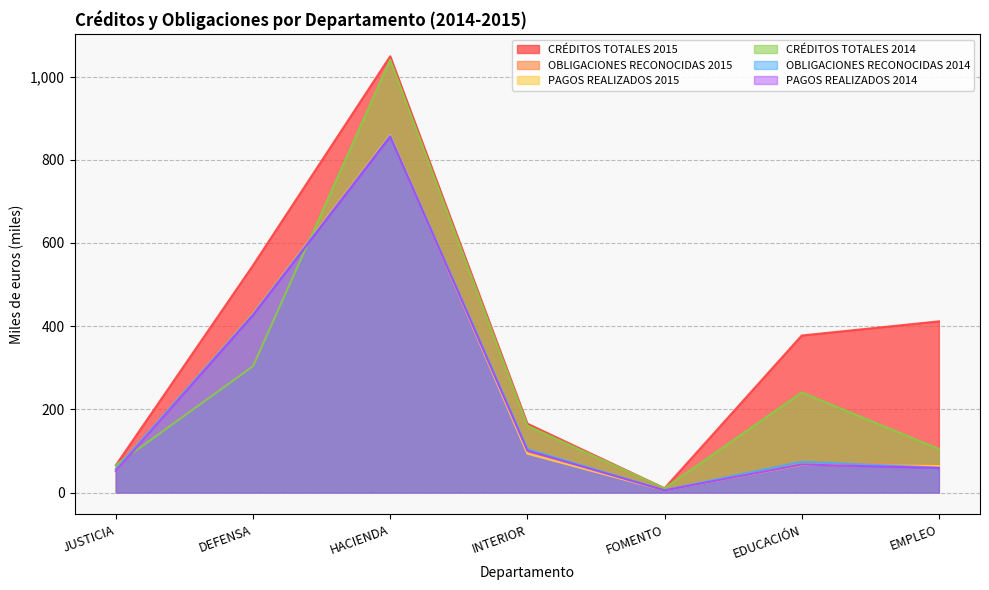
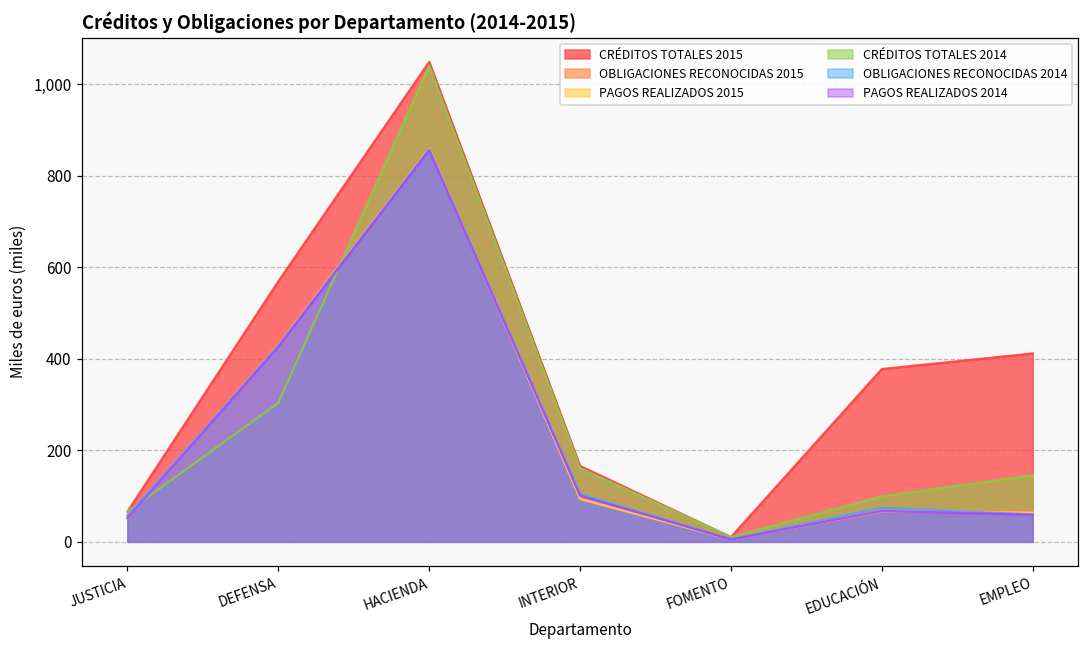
CRÉDITOS TOTALES 2015, DEFENSA: 550 -> 570
CRÉDITOS TOTALES 2014, EDUCACIÓN: 240 -> 100
CRÉDITOS TOTALES 2014, EMPLEO: 100 -> 150
